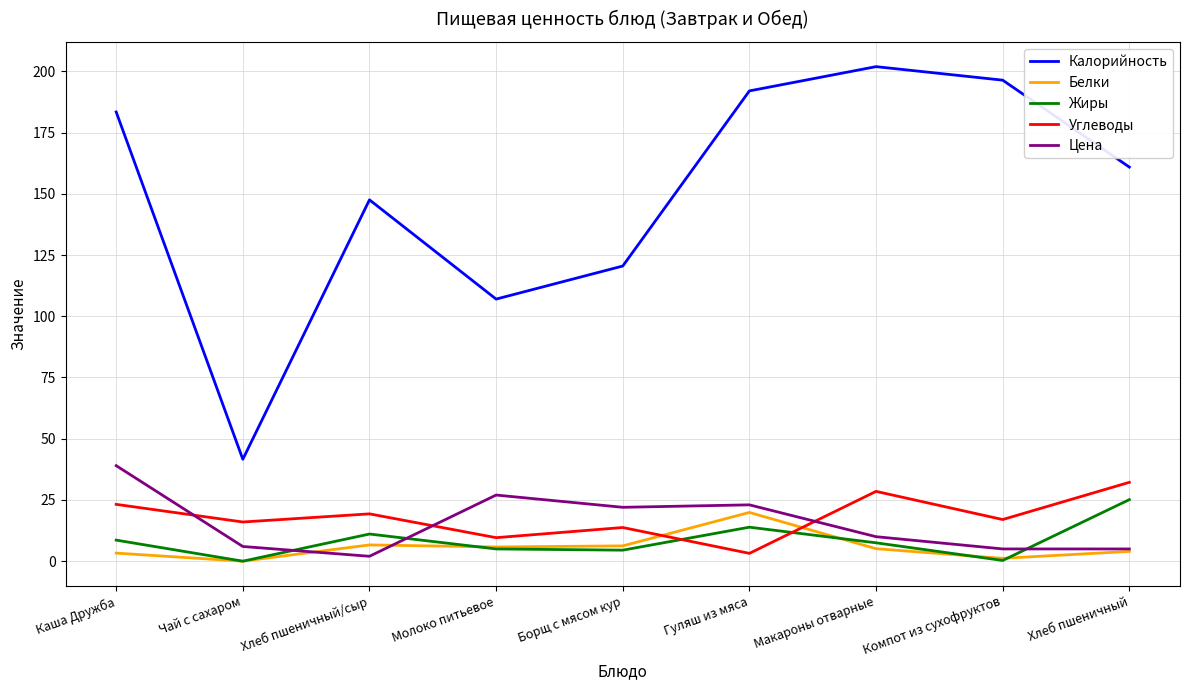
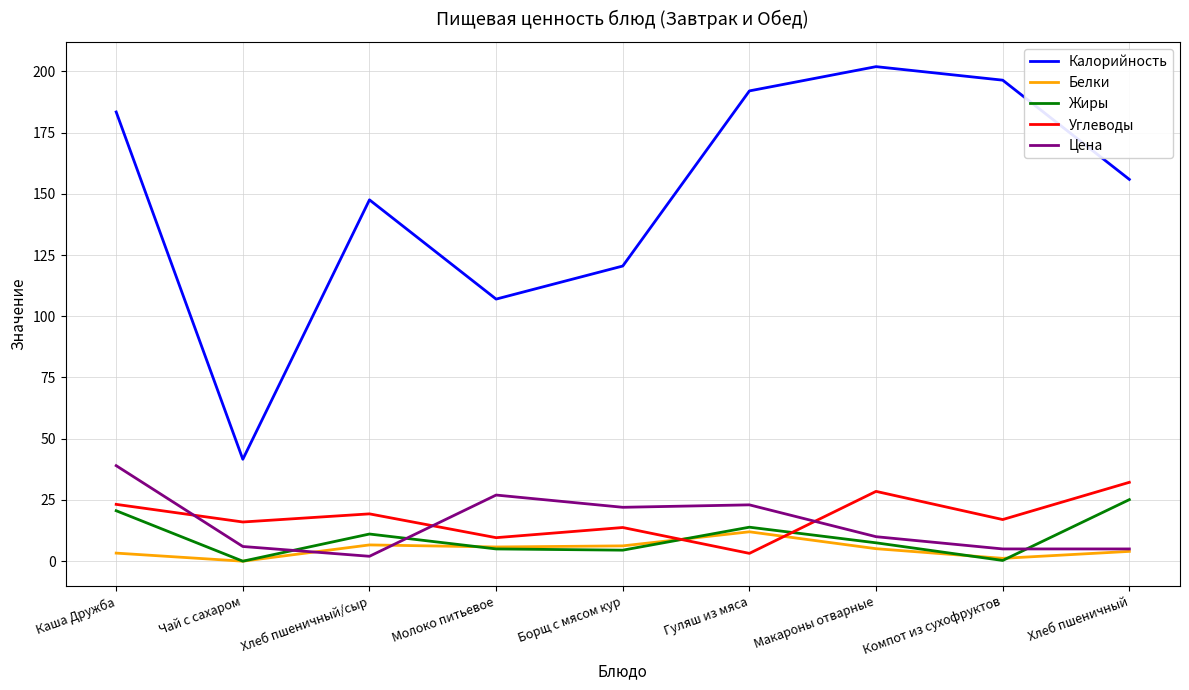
Жиры, Каша Дружба: 9 -> 21
Белки, Гуляш из мяса: 20 -> 12
Калорийность, Хлеб пшеничный: 161 -> 156
